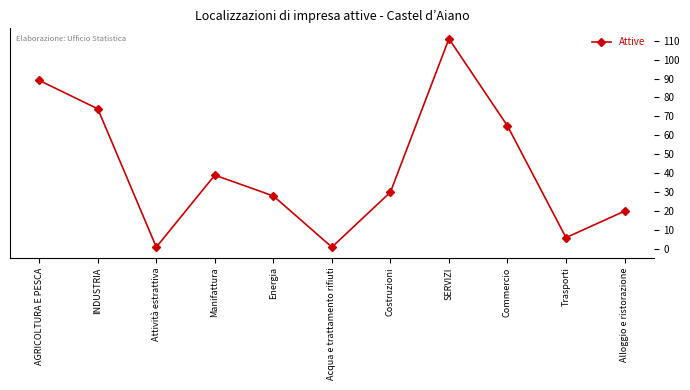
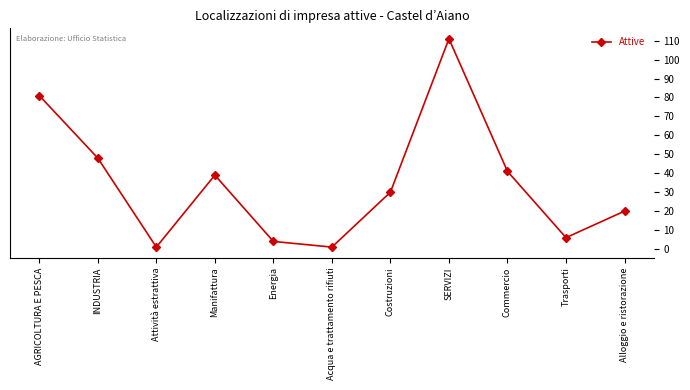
AGRICOLTURA E PESCA: 89 -> 81
INDUSTRIA: 74 -> 48
Energia: 28 -> 4
Commercio: 65 -> 41
